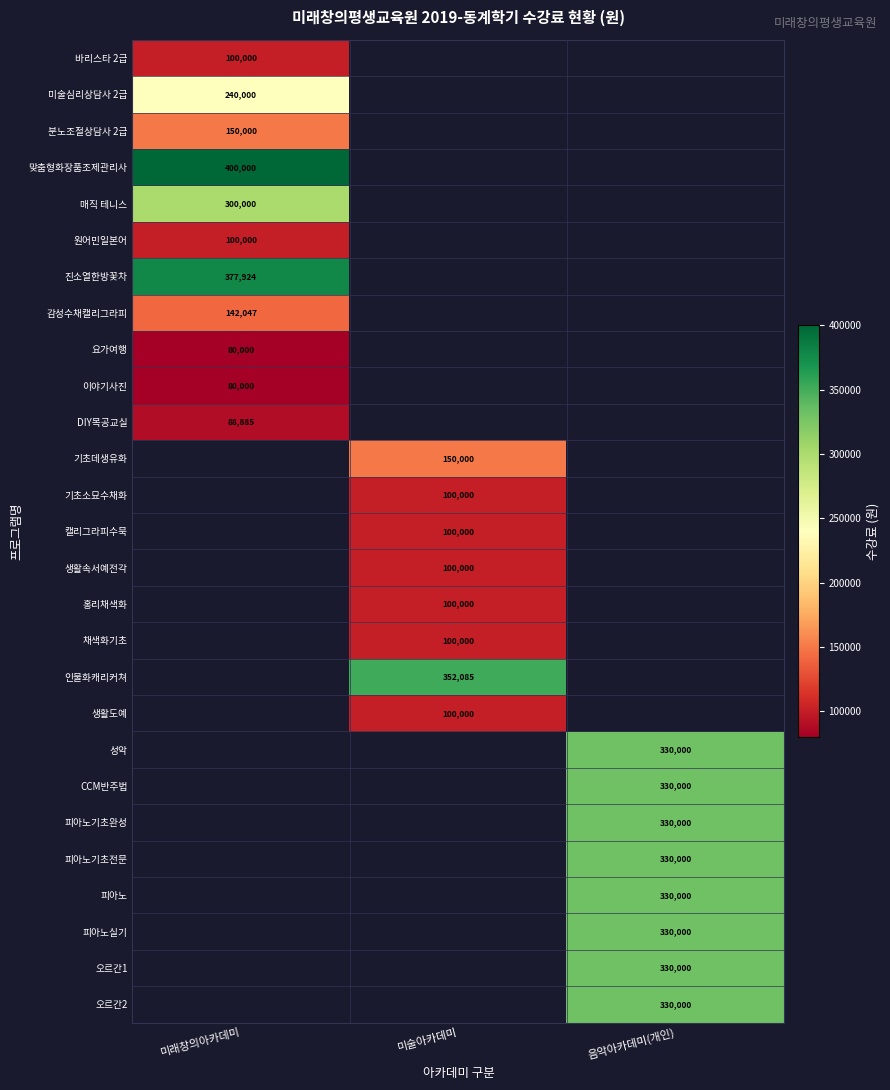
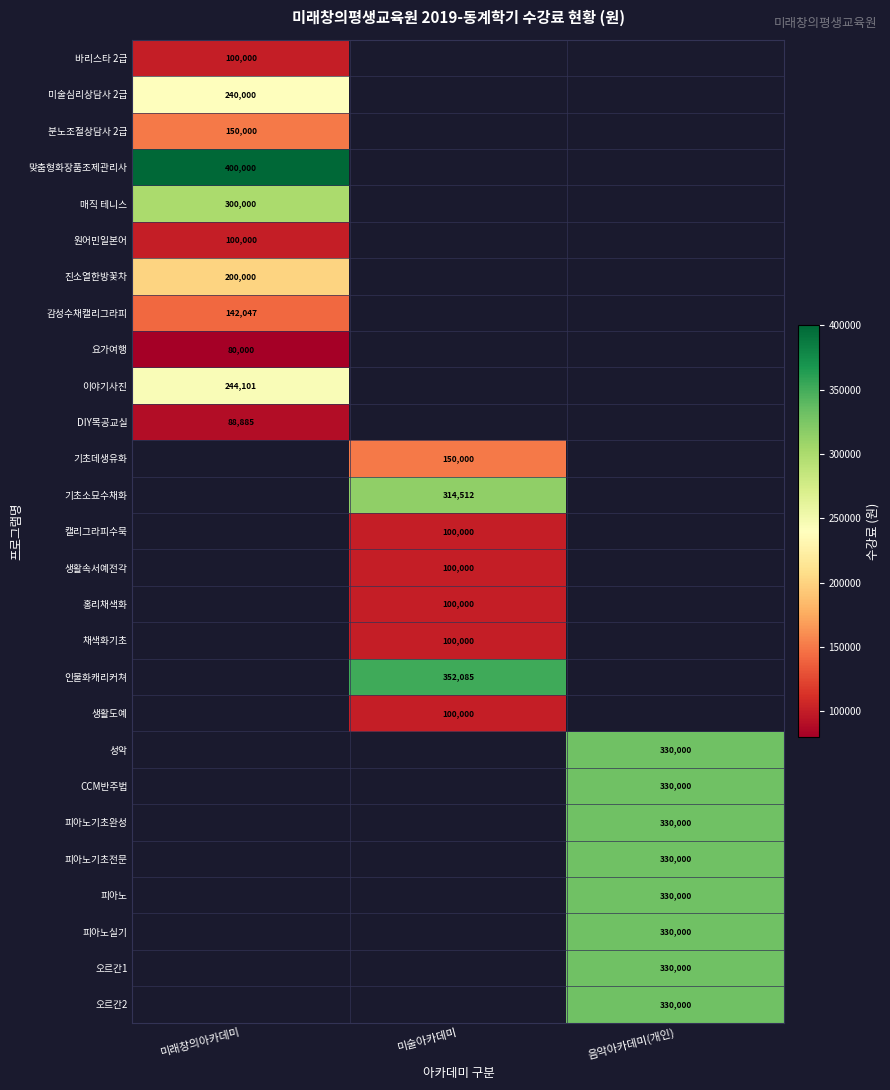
진소열한방꽃차, 미래창의아카데미: 377,924 -> 200,000
이야기사진, 미래창의아카데미: 80,000 -> 244,101
기초소묘수채화, 미술아카데미: 100,000 -> 314,512
